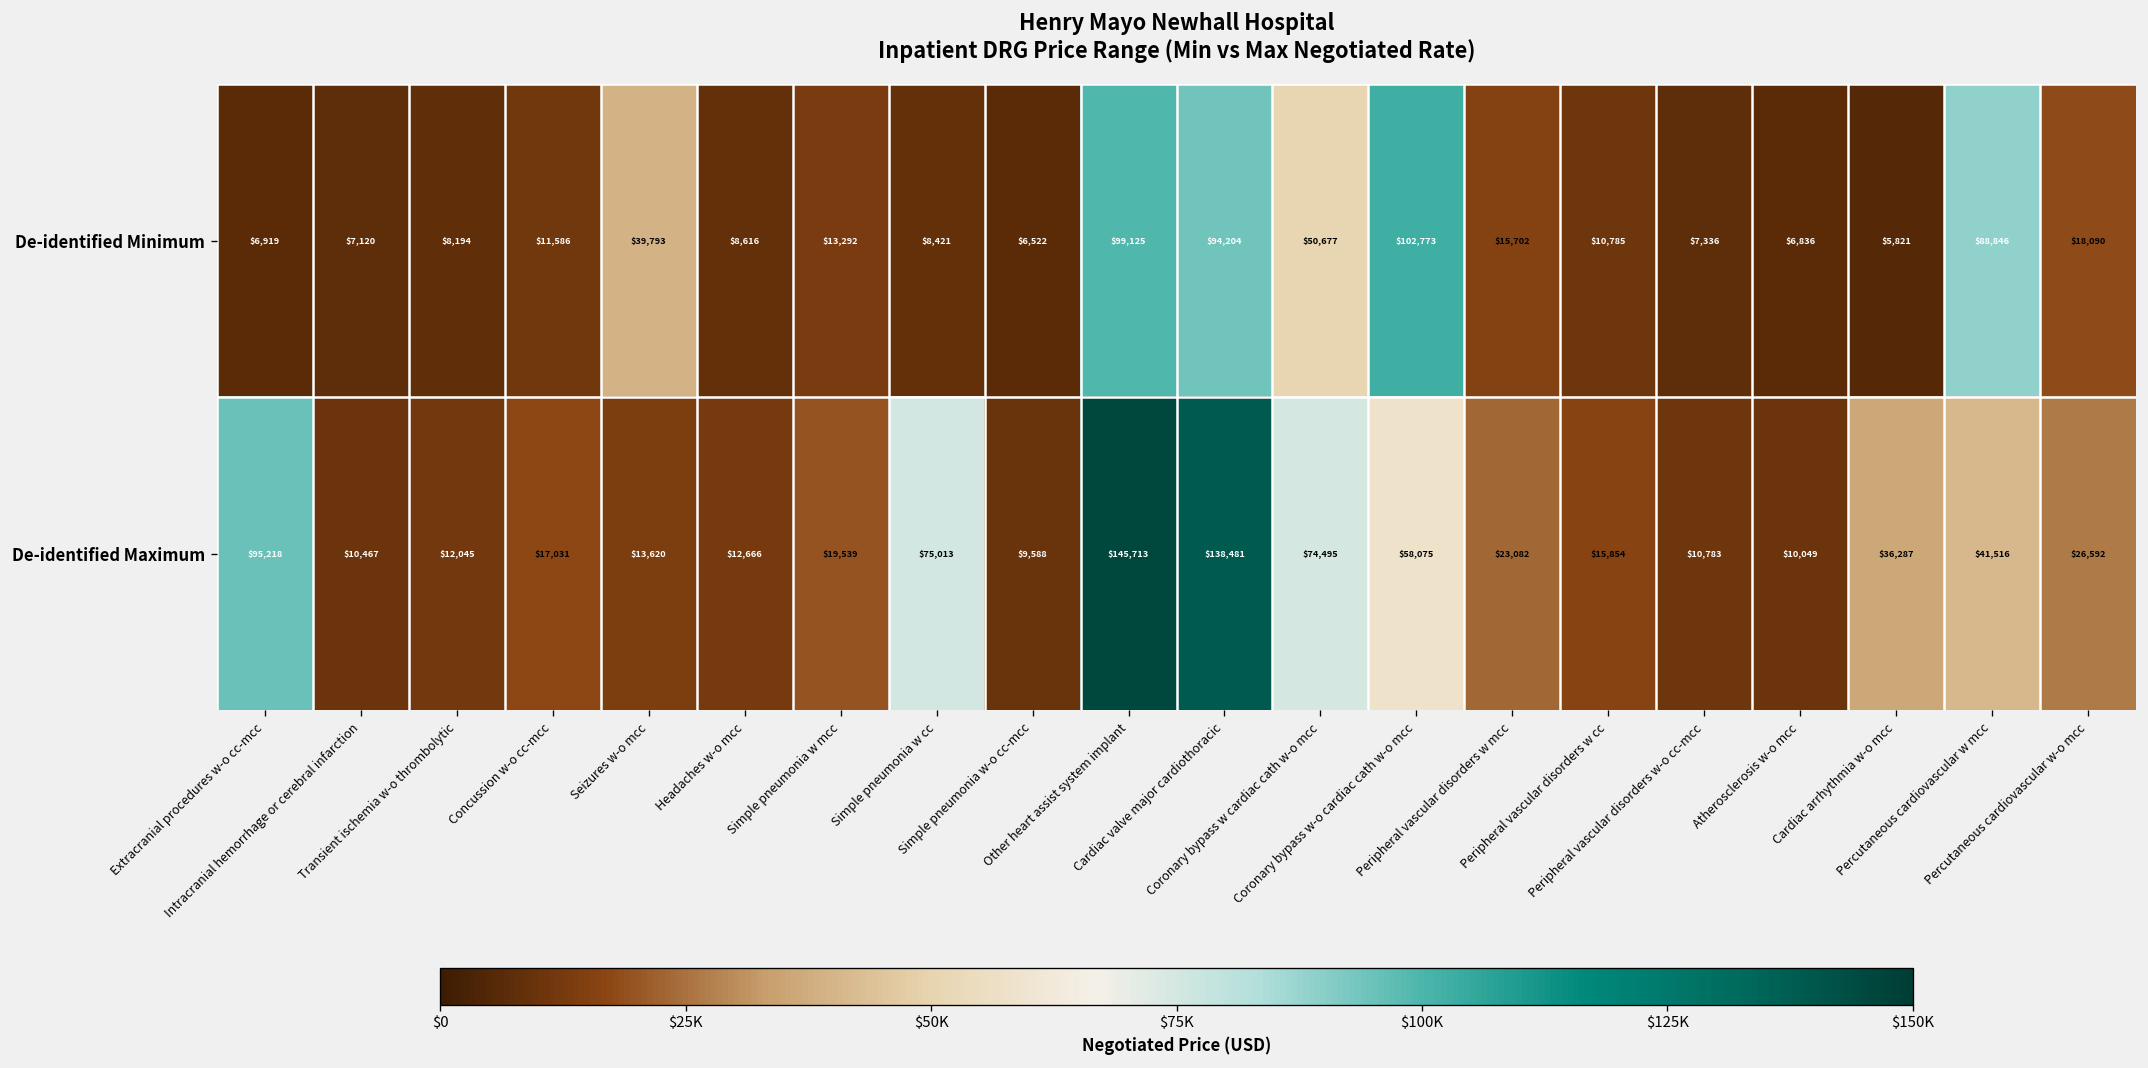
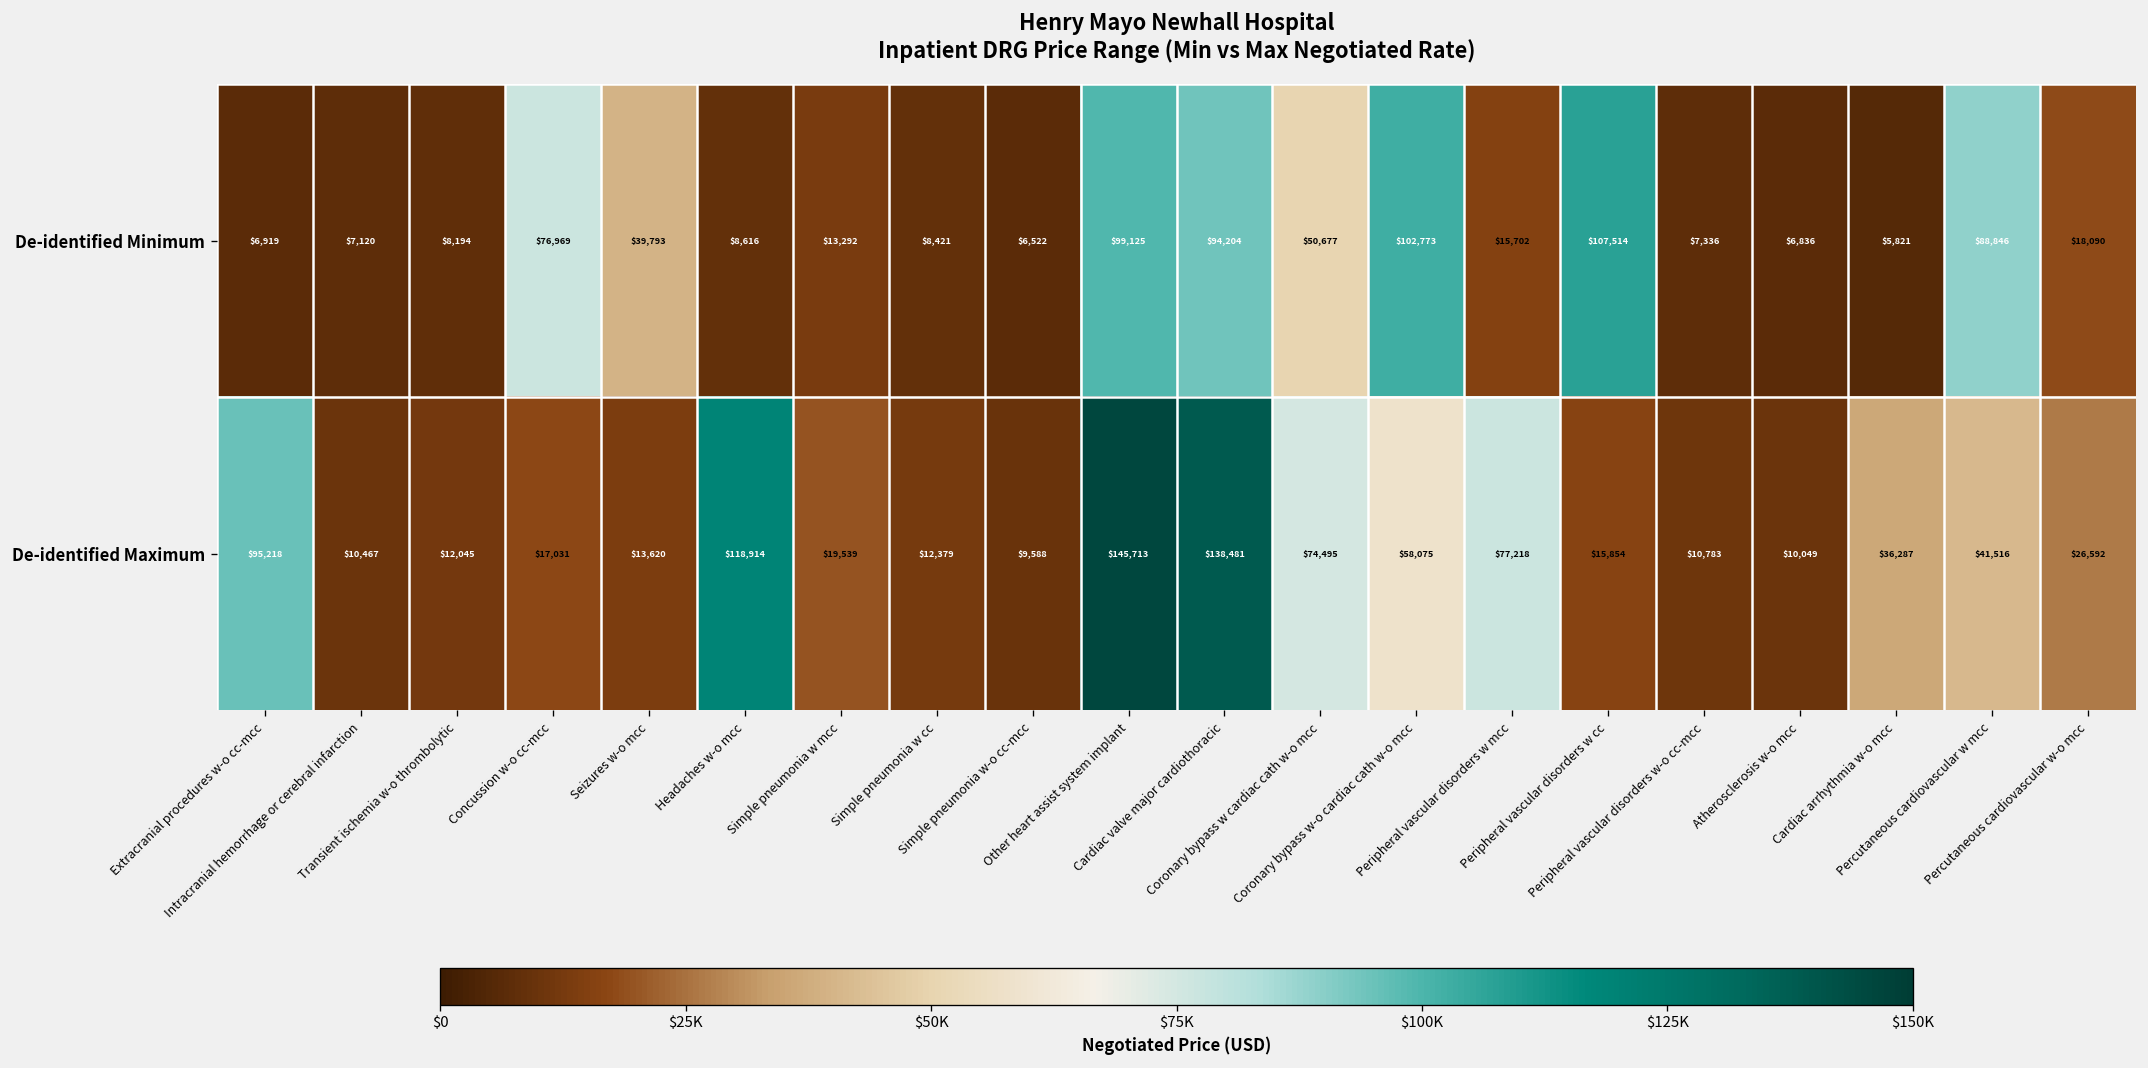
De-identified Minimum, Concussion w-o cc-mcc: $11,586 -> $76,969
De-identified Minimum, Peripheral vascular disorders w cc: $10,785 -> $107,514
De-identified Maximum, Headaches w-o mcc: $12,666 -> $118,914
De-identified Maximum, Simple pneumonia w cc: $75,013 -> $12,379
De-identified Maximum, Peripheral vascular disorders w mcc: $23,082 -> $77,218
